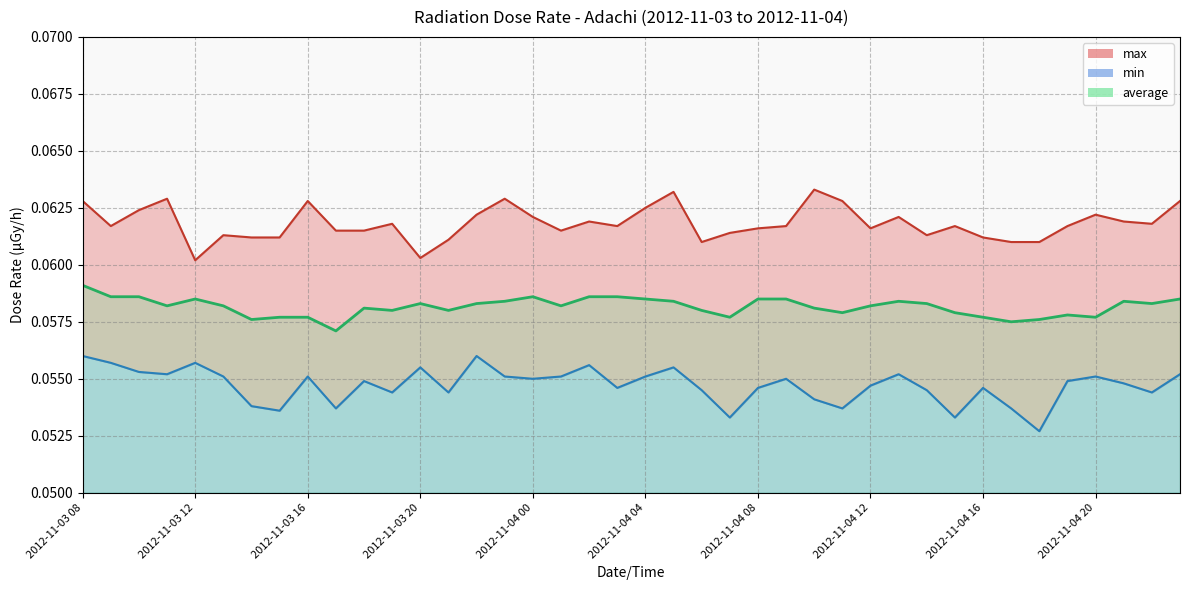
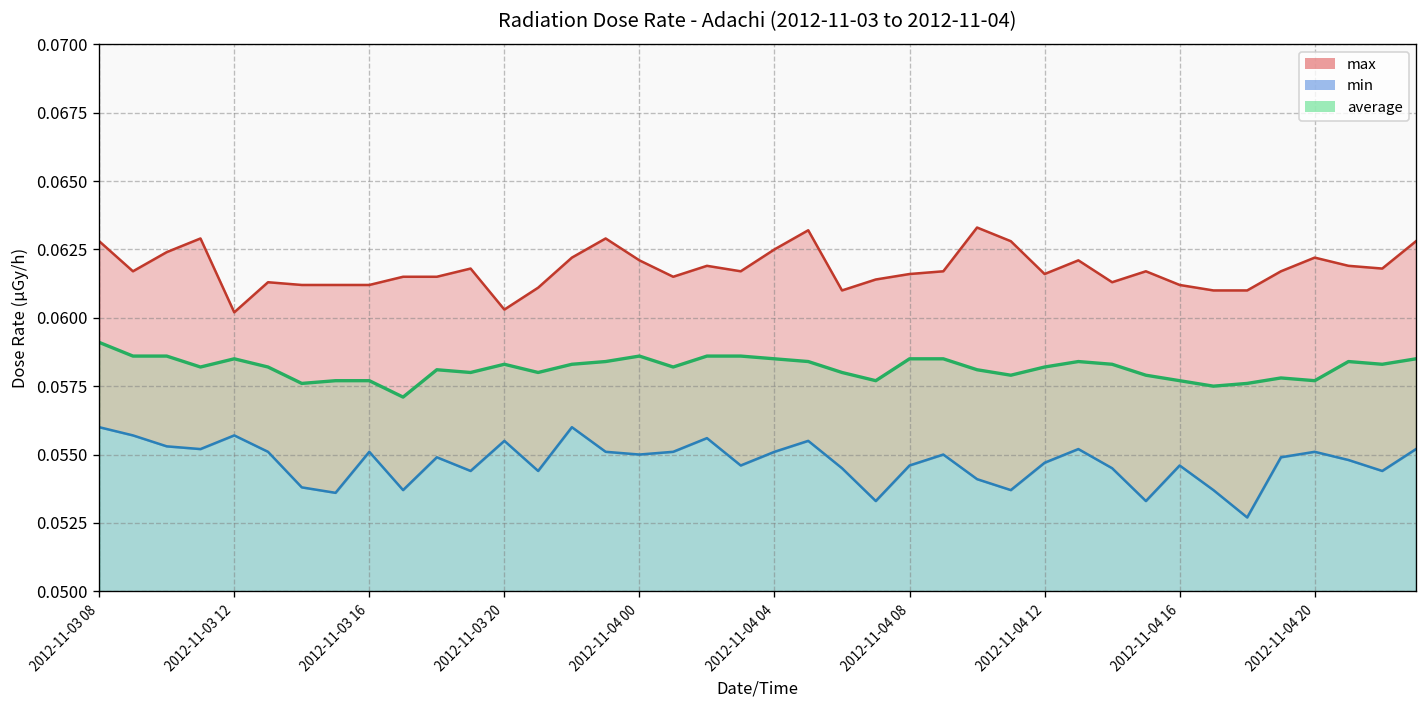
max, 2012-11-03 16: 0.0628 -> 0.0612
